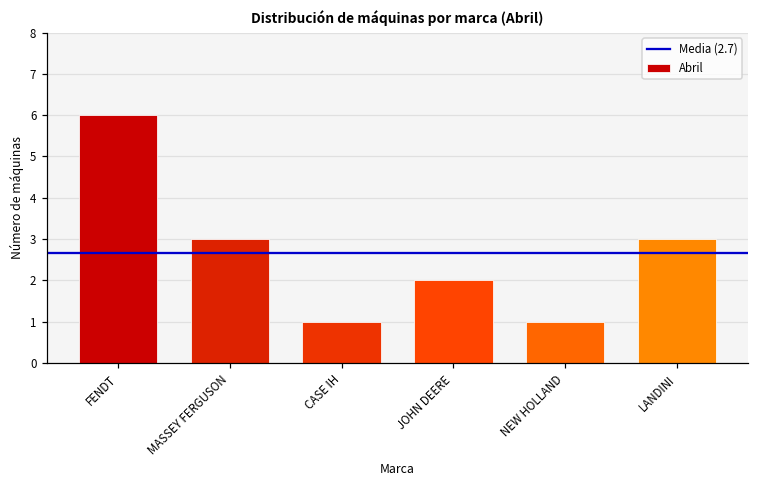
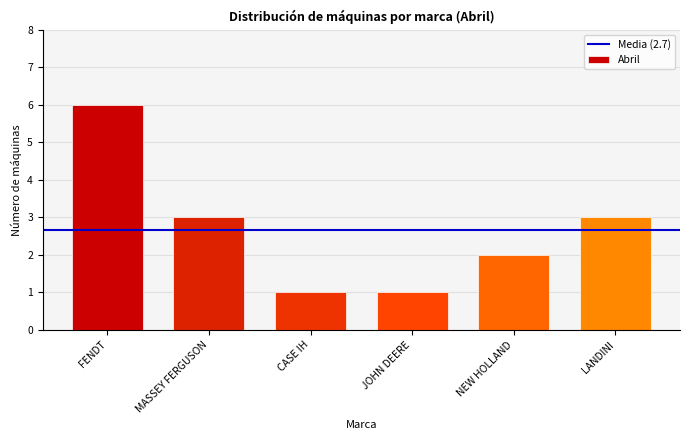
JOHN DEERE: 2 -> 1
NEW HOLLAND: 1 -> 2
